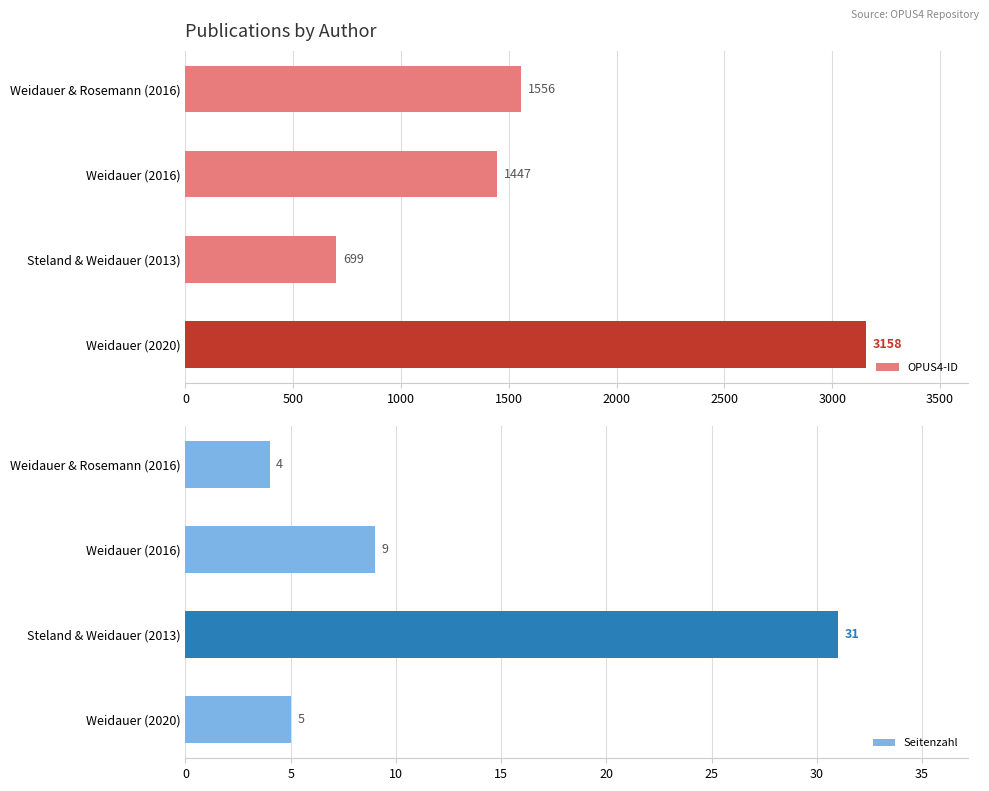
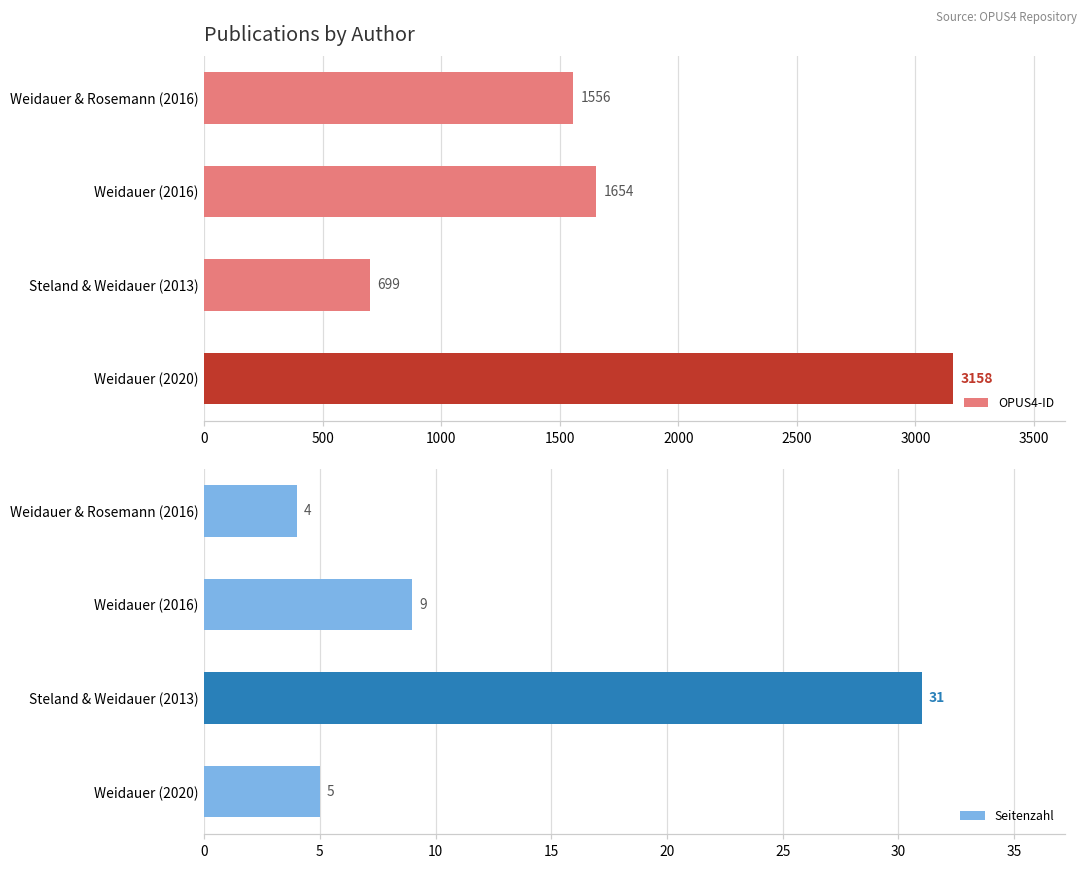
Publications by Author, Weidauer (2016): 1447 -> 1654
